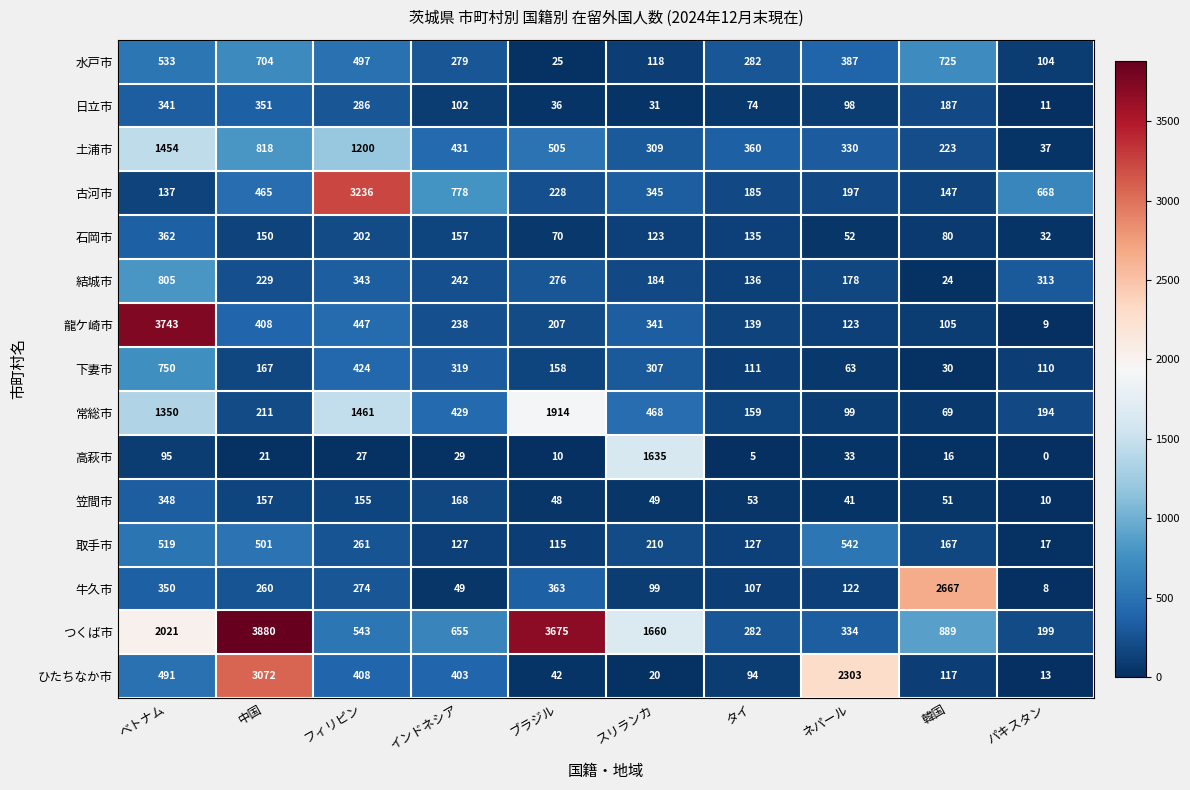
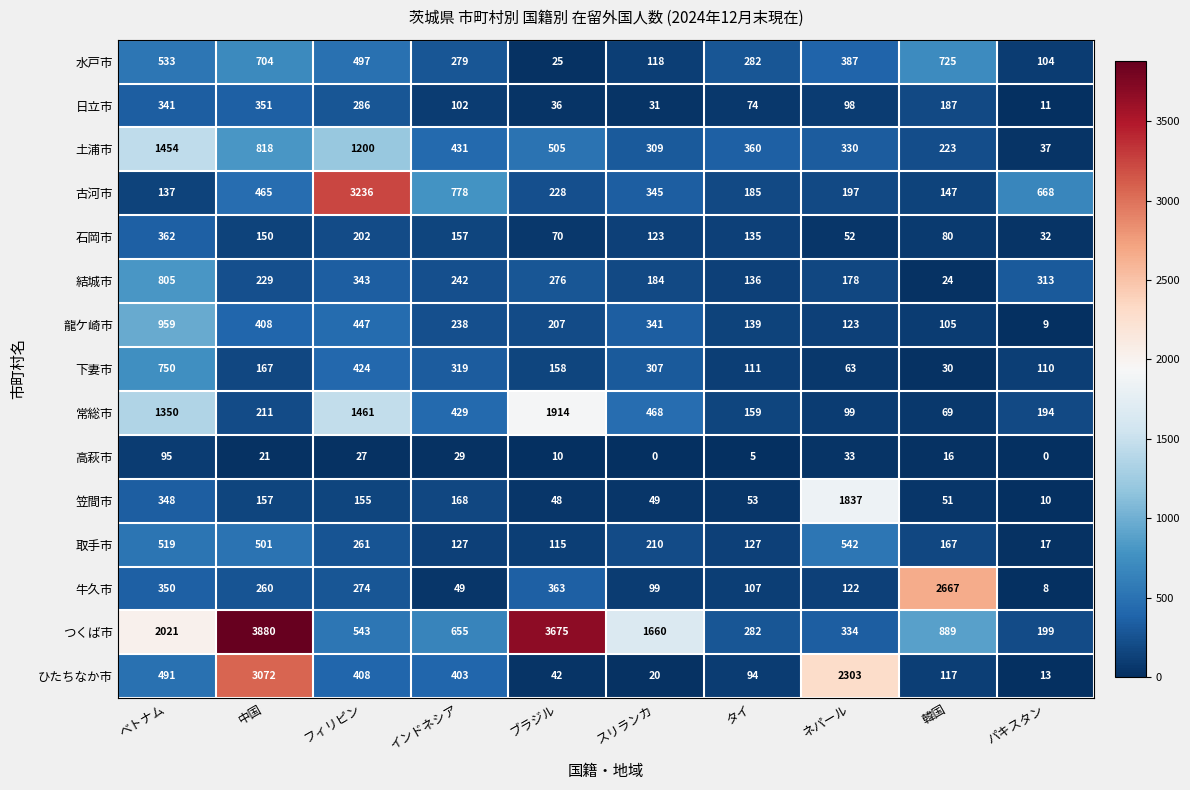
龍ケ崎市, ベトナム: 3743 -> 959
高萩市, スリランカ: 1635 -> 0
笠間市, ネパール: 41 -> 1837
